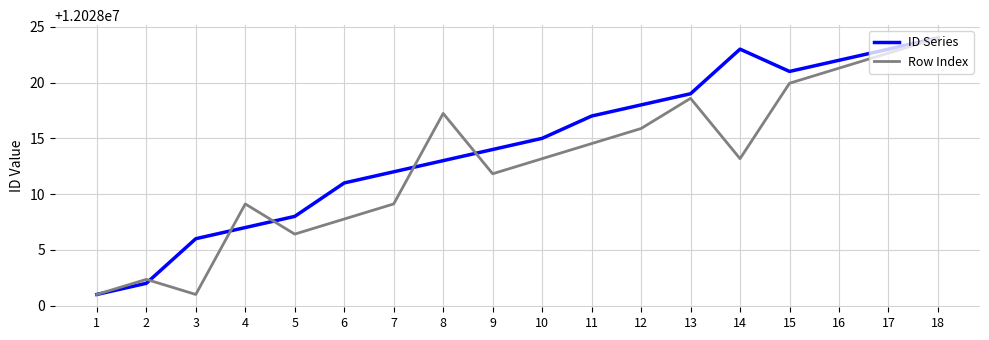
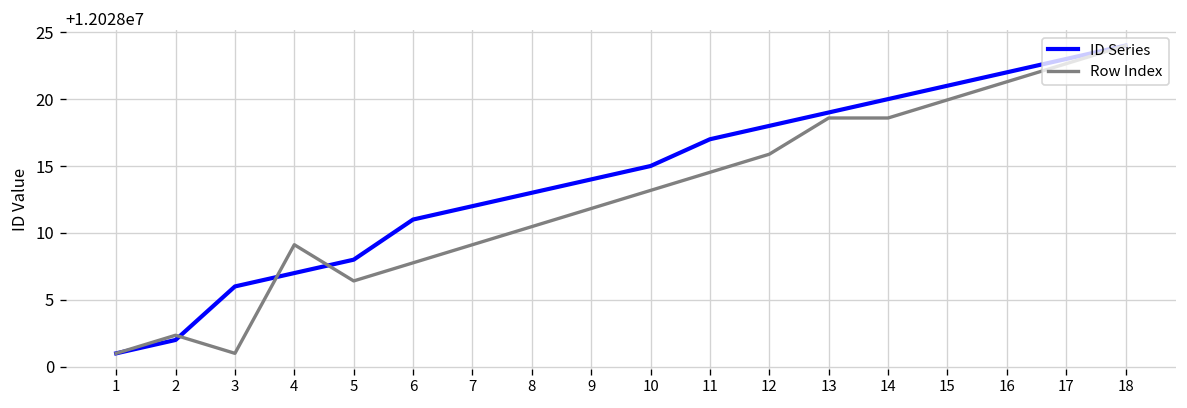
Row Index, 8: 12028017.2 -> 12028010.5
ID Series, 14: 12028023.0 -> 12028020.0
Row Index, 14: 12028013 -> 12028019
